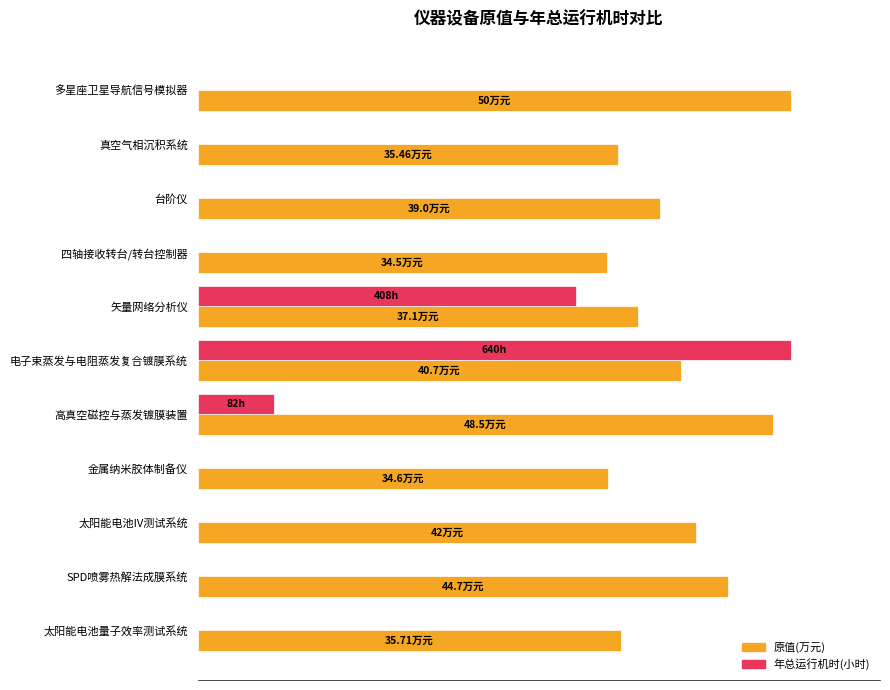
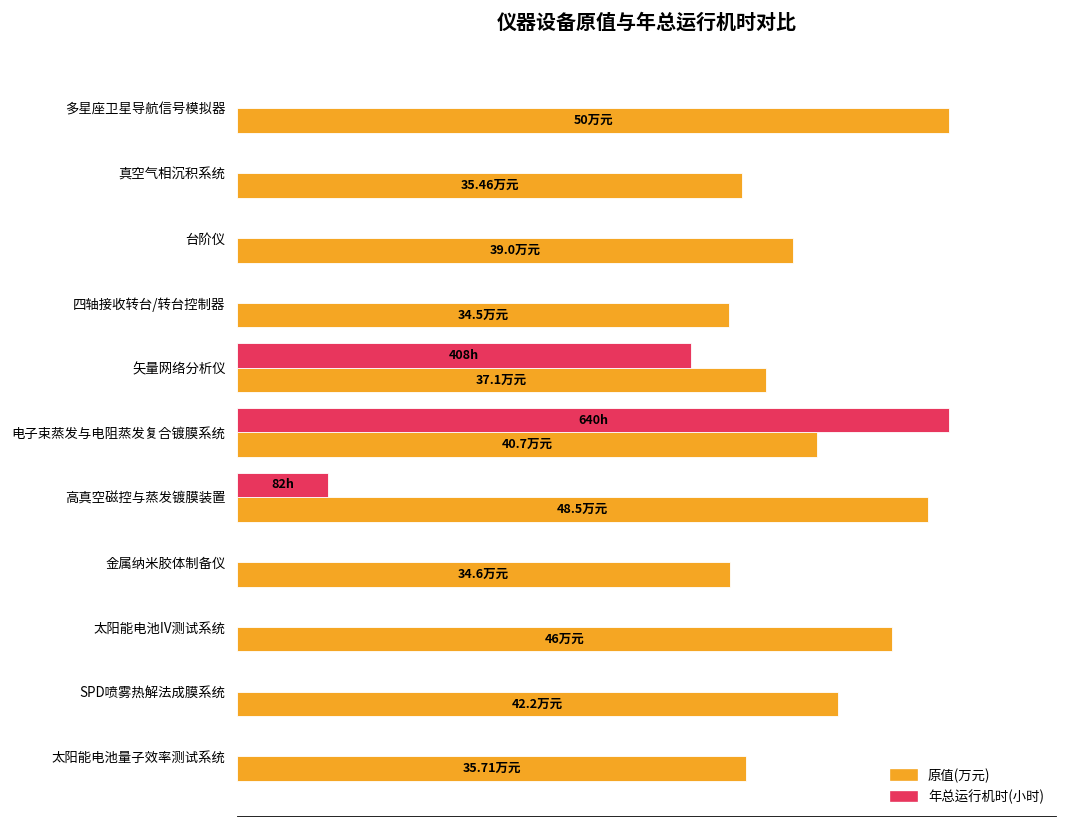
原值(万元), 太阳能电池IV测试系统: 42 -> 46
原值(万元), SPD喷雾热解法成膜系统: 44.7 -> 42.2
